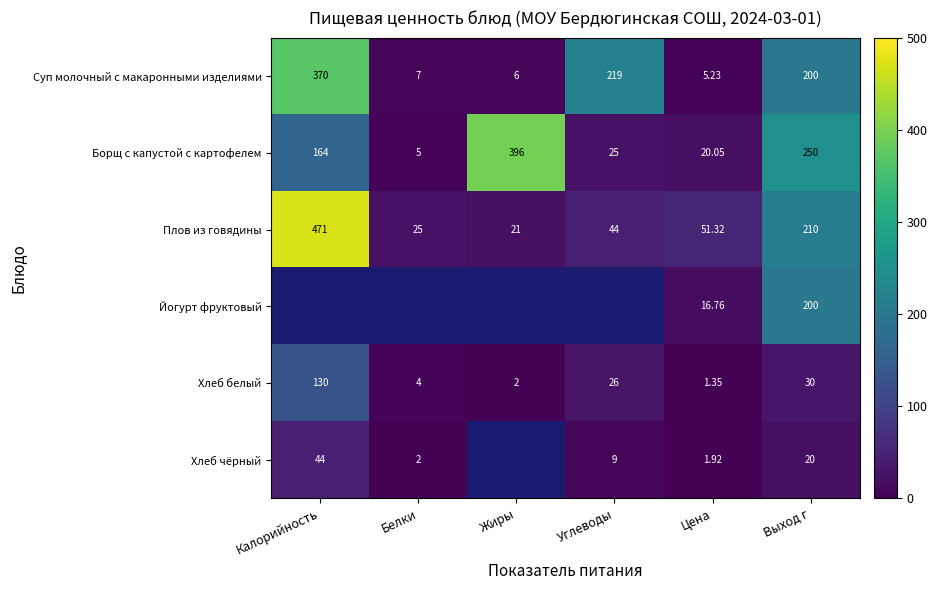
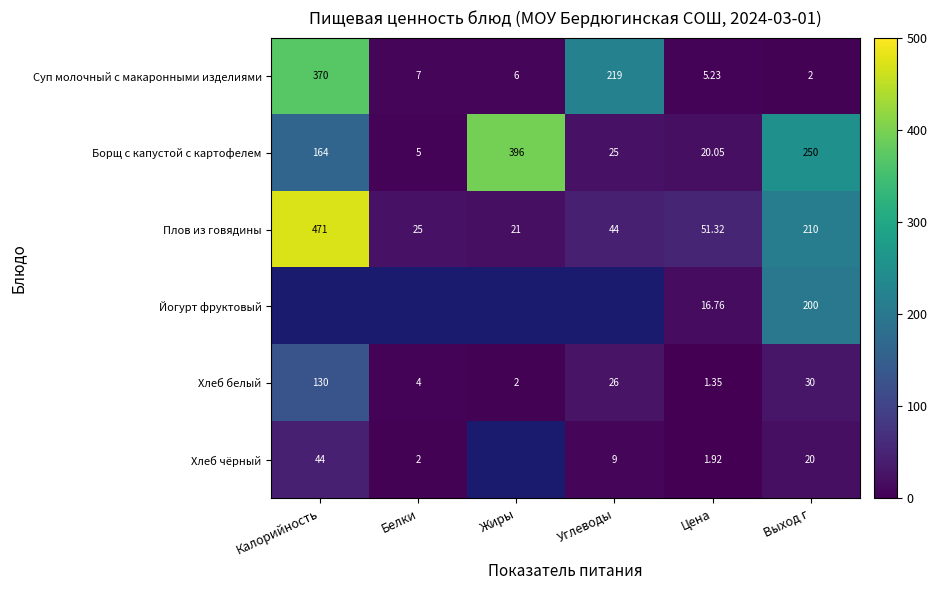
Суп молочный с макаронными изделиями, Выход г: 200 -> 2
